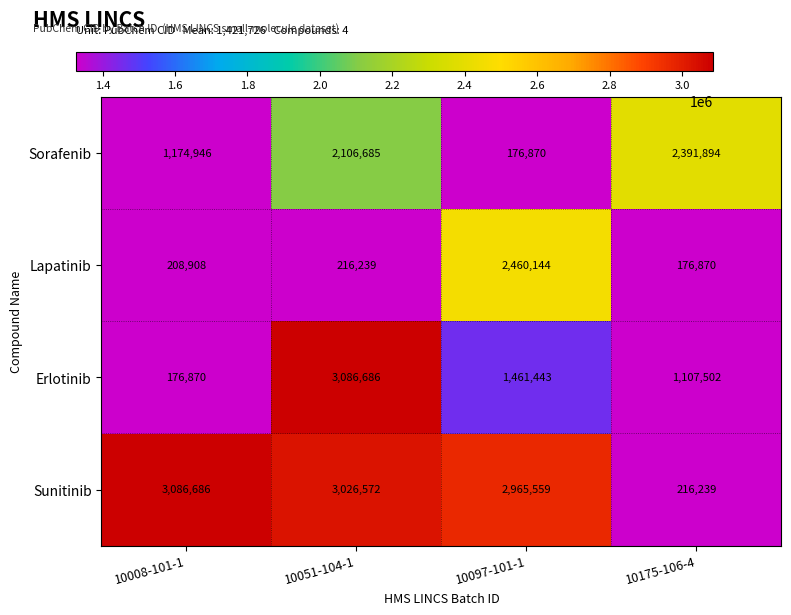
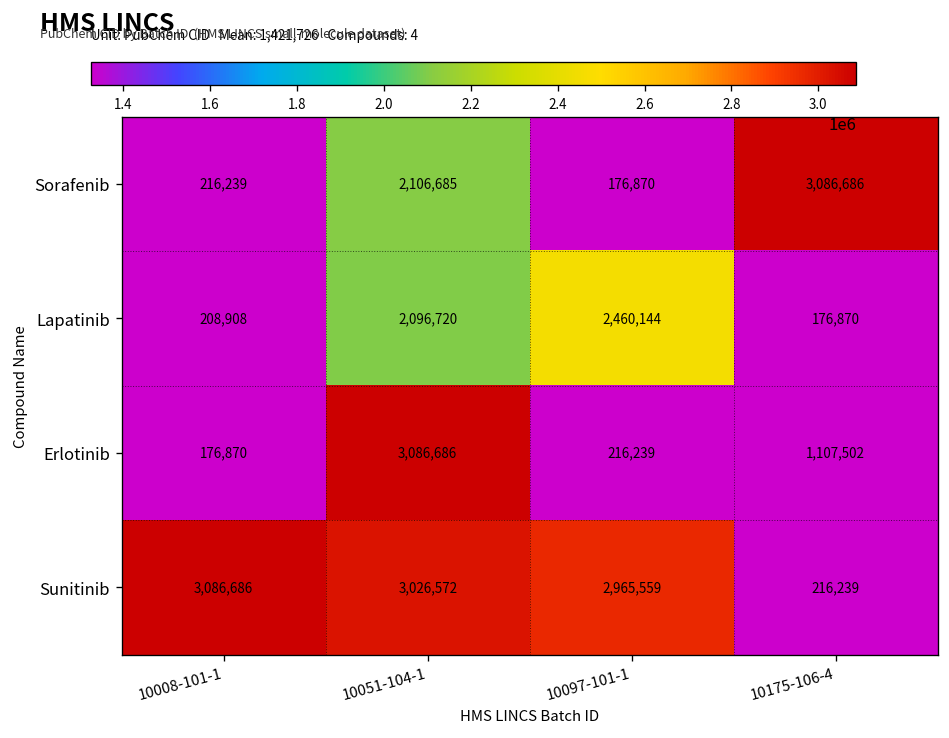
Sorafenib, 10008-101-1: 1,174,946 -> 216,239
Sorafenib, 10175-106-4: 2,391,894 -> 3,086,686
Lapatinib, 10051-104-1: 216,239 -> 2,096,720
Erlotinib, 10097-101-1: 1,461,443 -> 216,239
